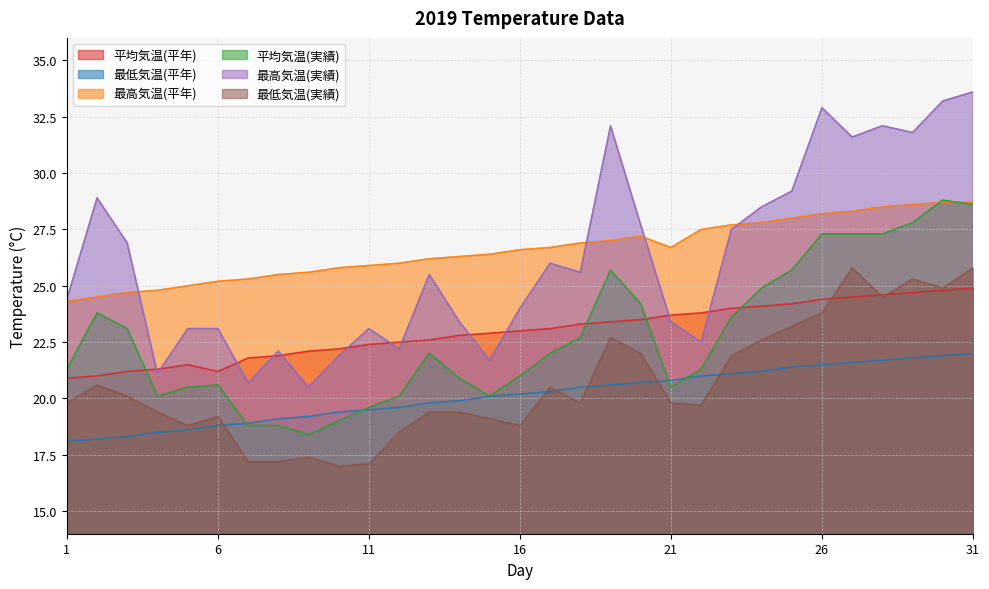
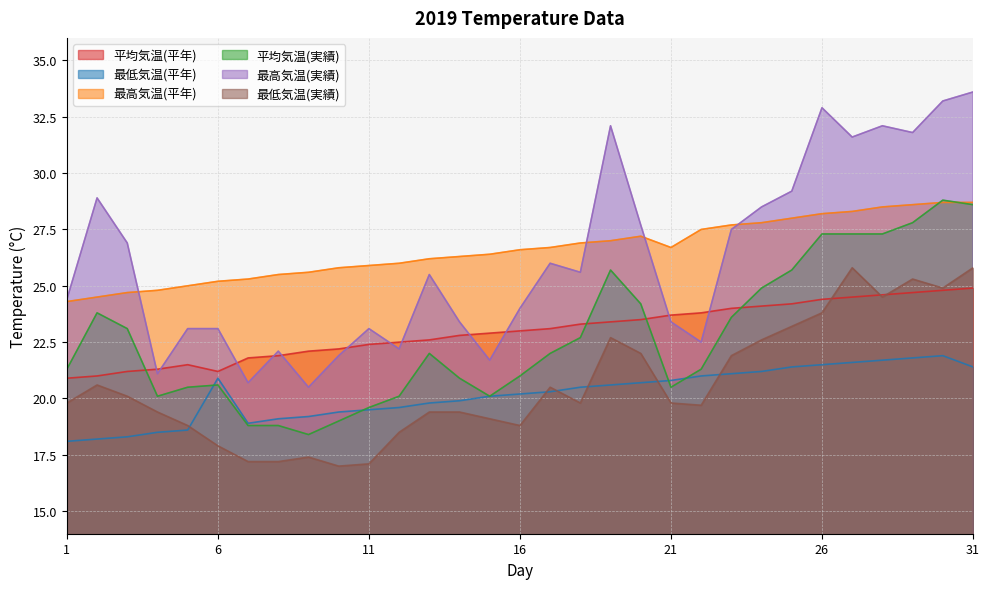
最低気温(平年), 6: 18.8 -> 20.9
最低気温(実績), 6: 19.2 -> 17.9
最低気温(平年), 31: 22.0 -> 21.4
